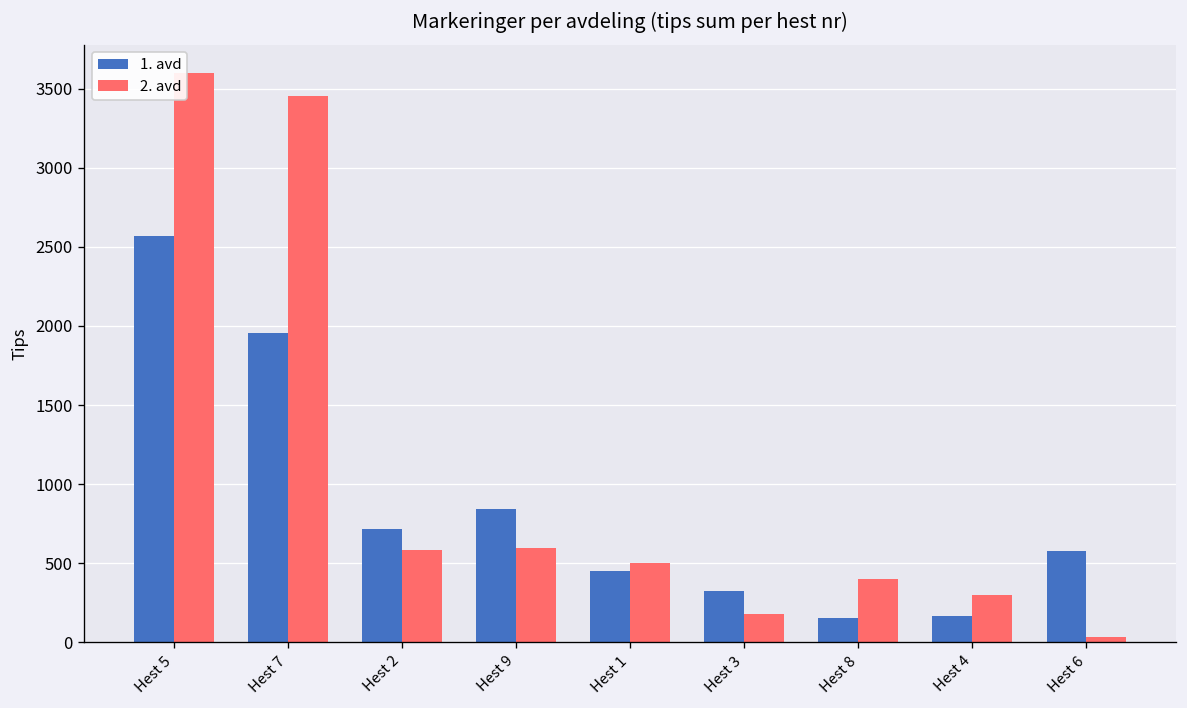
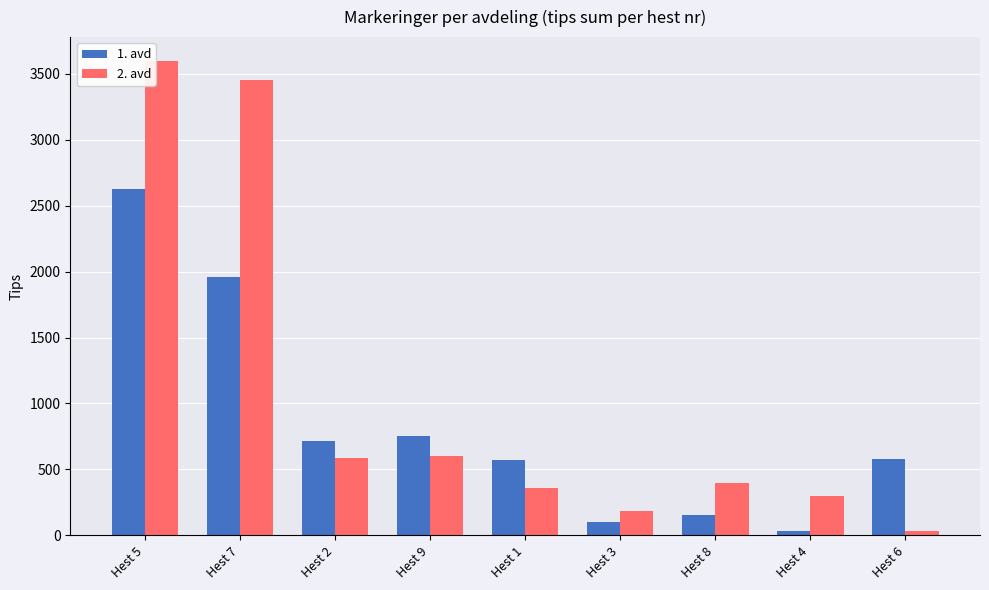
1. avd, Hest 5: 2570 -> 2630
1. avd, Hest 9: 850 -> 760
1. avd, Hest 1: 450 -> 570
2. avd, Hest 1: 500 -> 360
1. avd, Hest 3: 330 -> 100
1. avd, Hest 4: 170 -> 40
